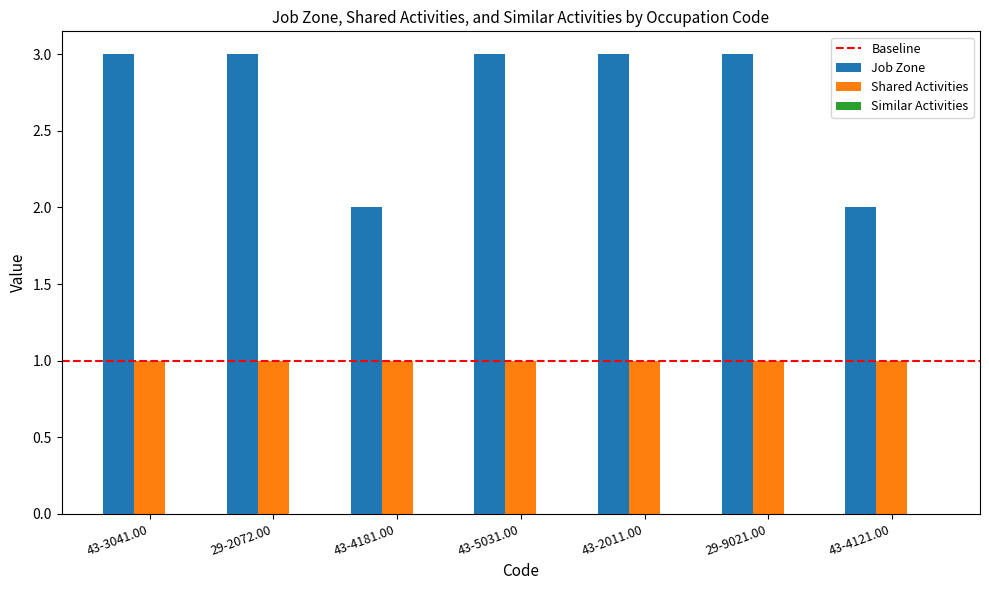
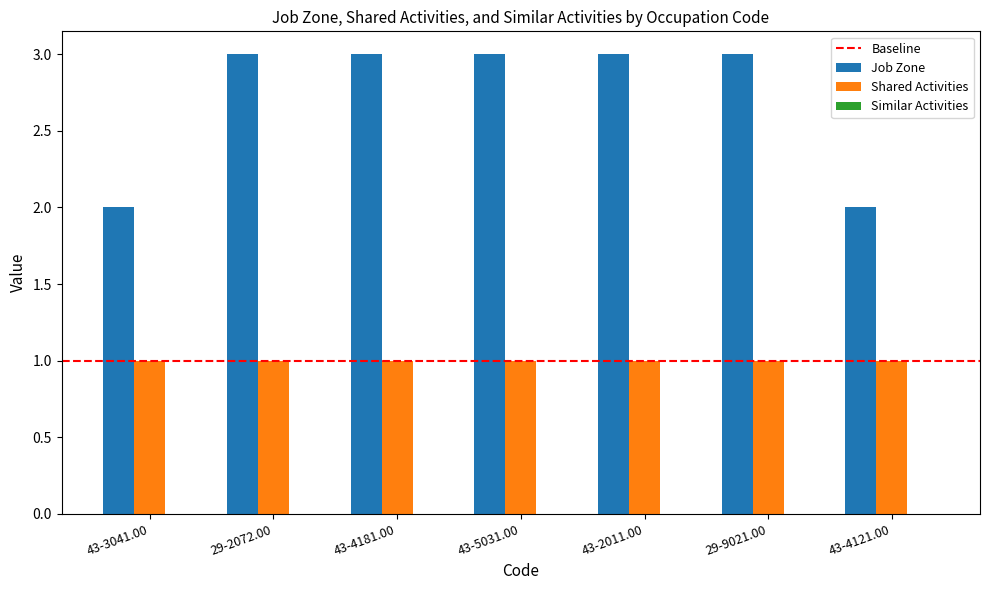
Job Zone, 43-3041.00: 3 -> 2
Job Zone, 43-4181.00: 2 -> 3
